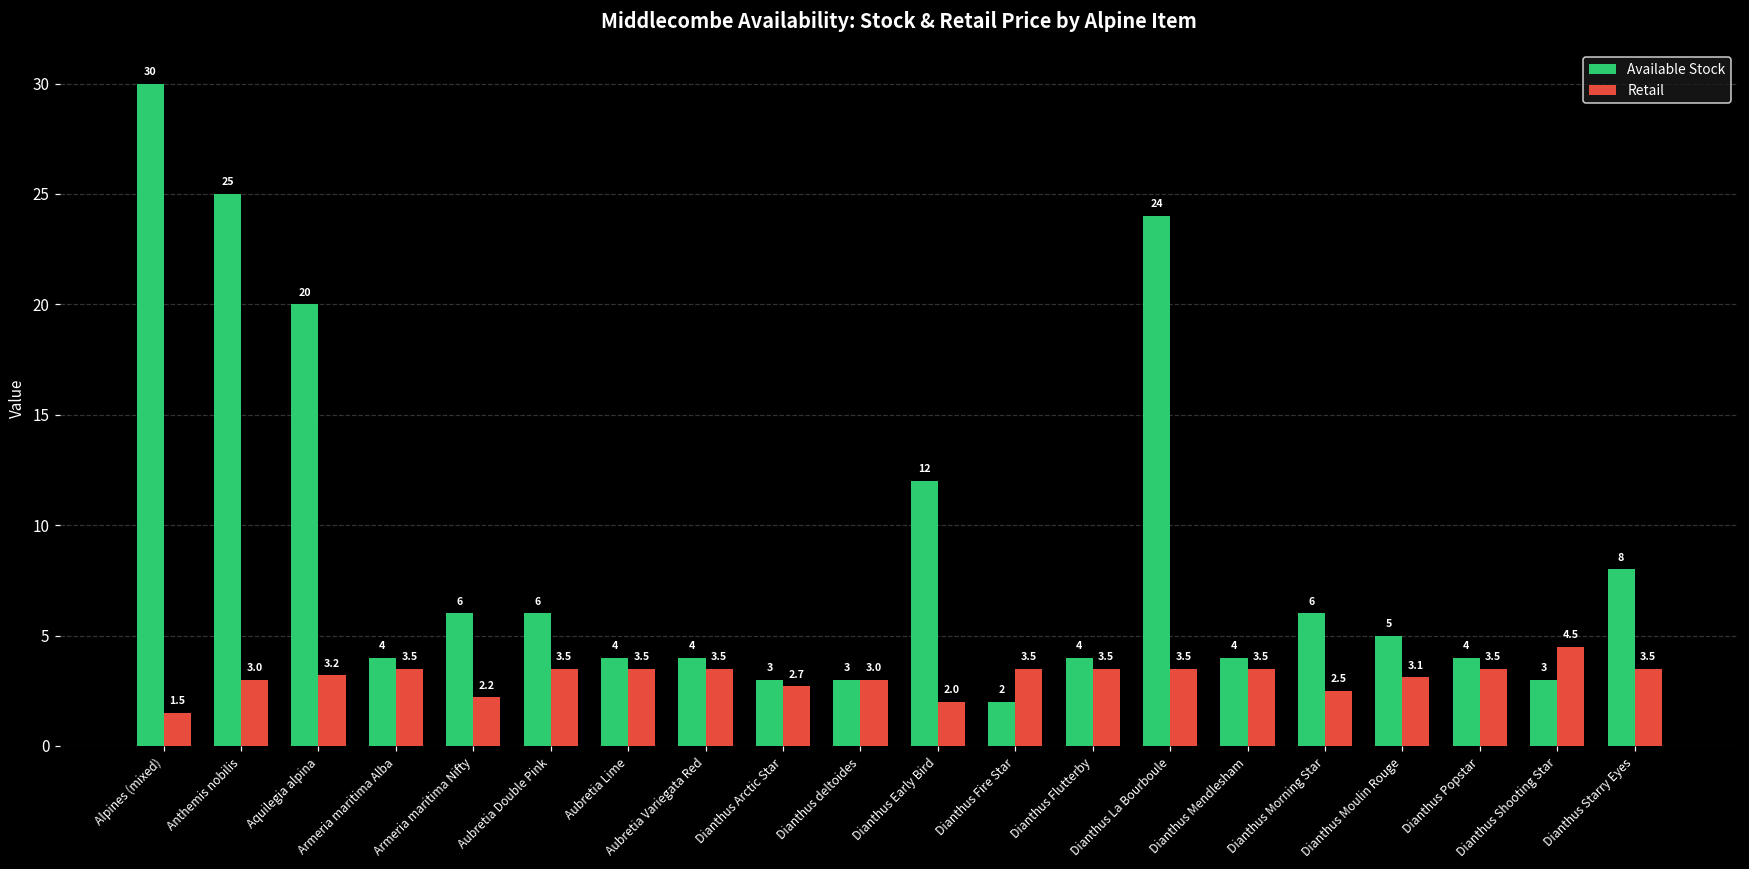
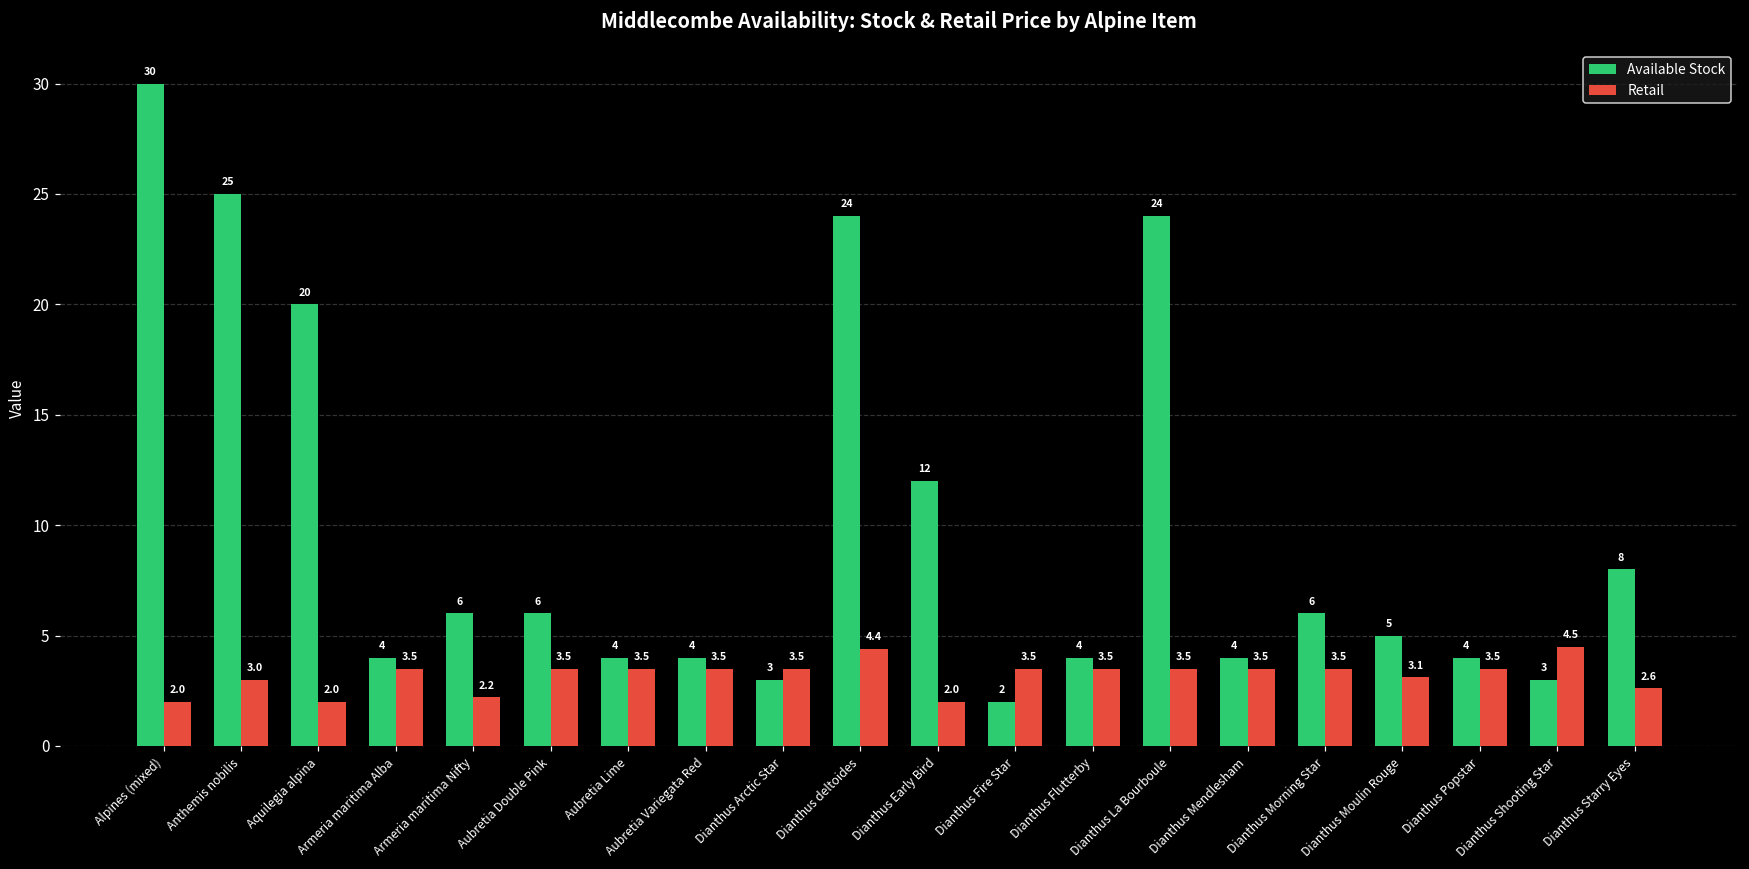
Retail, Alpines (mixed): 1.5 -> 2.0
Retail, Aquilegia alpina: 3.2 -> 2.0
Retail, Dianthus Arctic Star: 2.7 -> 3.5
Available Stock, Dianthus deltoides: 3 -> 24
Retail, Dianthus deltoides: 3.0 -> 4.4
Retail, Dianthus Morning Star: 2.5 -> 3.5
Retail, Dianthus Starry Eyes: 3.5 -> 2.6
